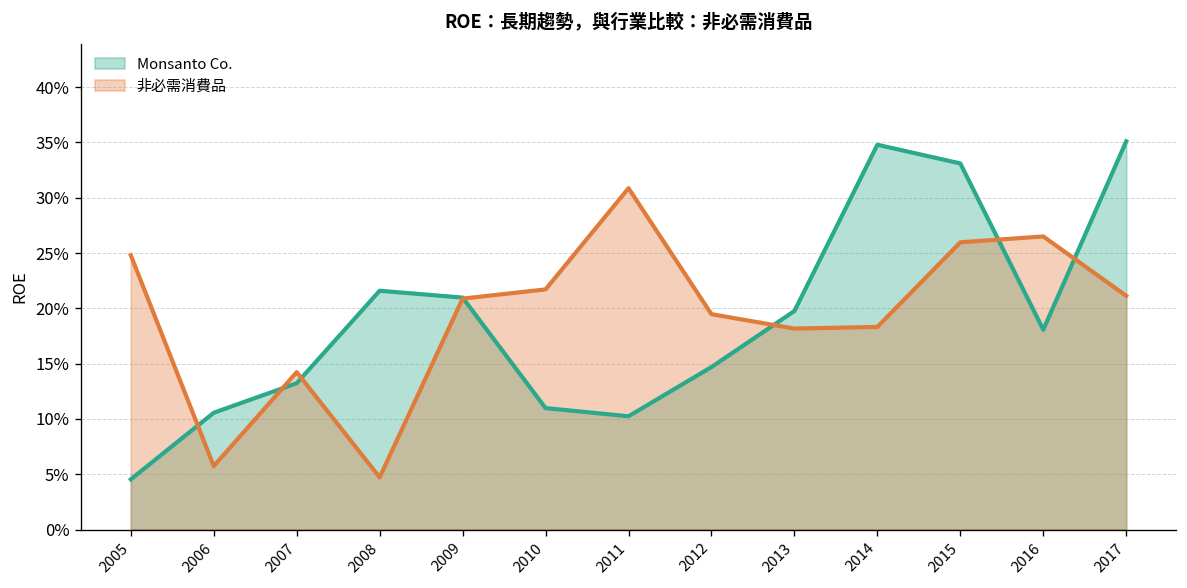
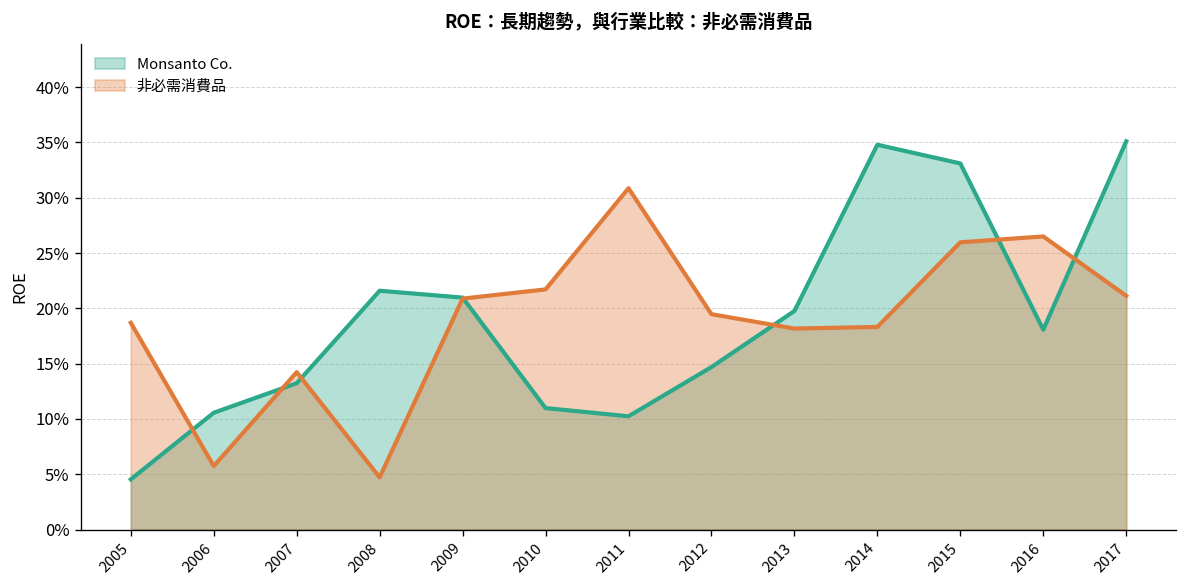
非必需消費品, 2005: 25% -> 19%
